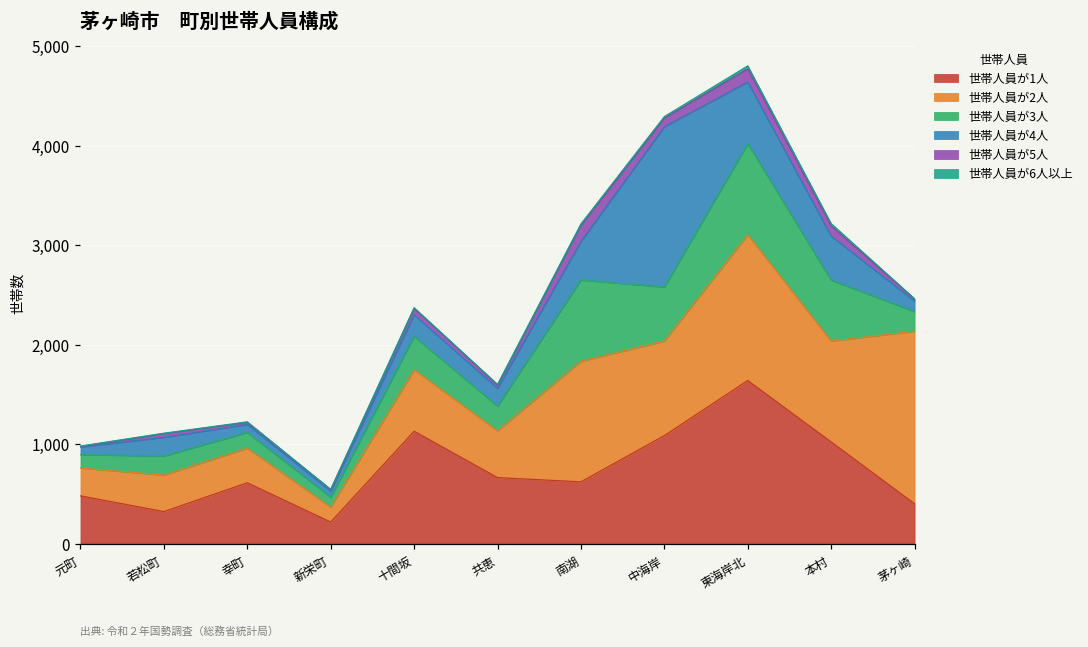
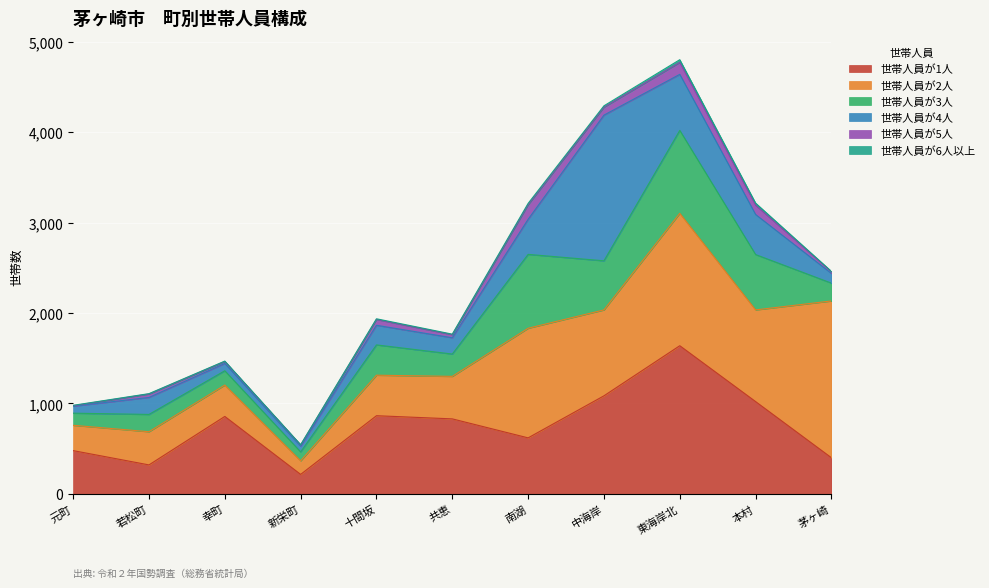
世帯人員が1人, 幸町: 600 -> 900
世帯人員が1人, 十間坂: 1,100 -> 900
世帯人員が2人, 十間坂: 600 -> 400
世帯人員が1人, 共恵: 700 -> 800
